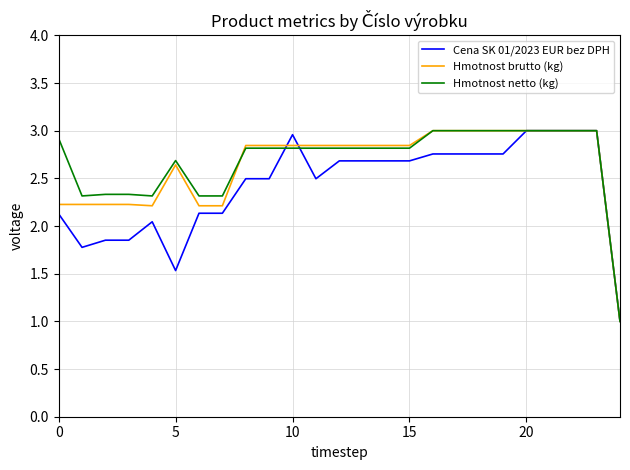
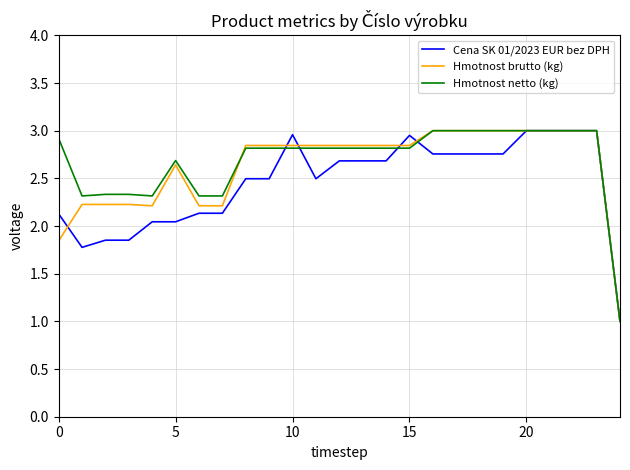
Hmotnost brutto (kg), 0: 2.2 -> 1.8
Cena SK 01/2023 EUR bez DPH, 5: 1.5 -> 2.0
Cena SK 01/2023 EUR bez DPH, 15: 2.7 -> 3.0
